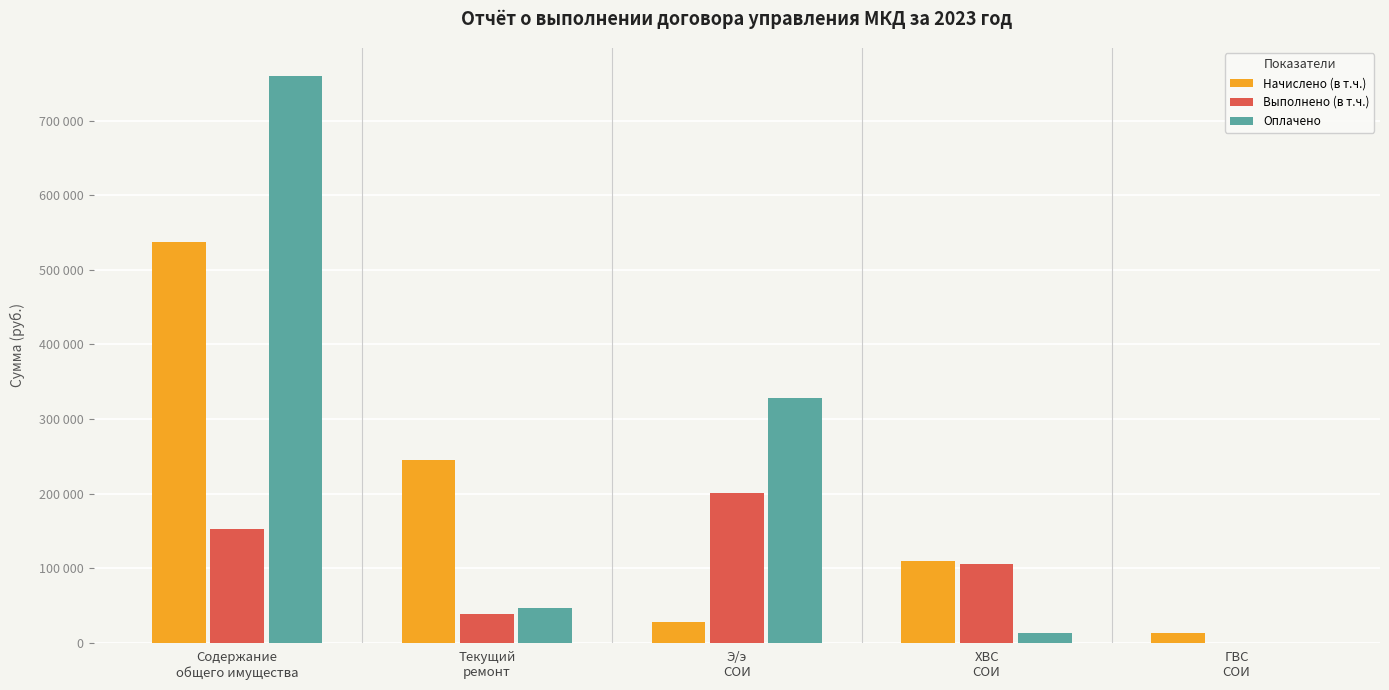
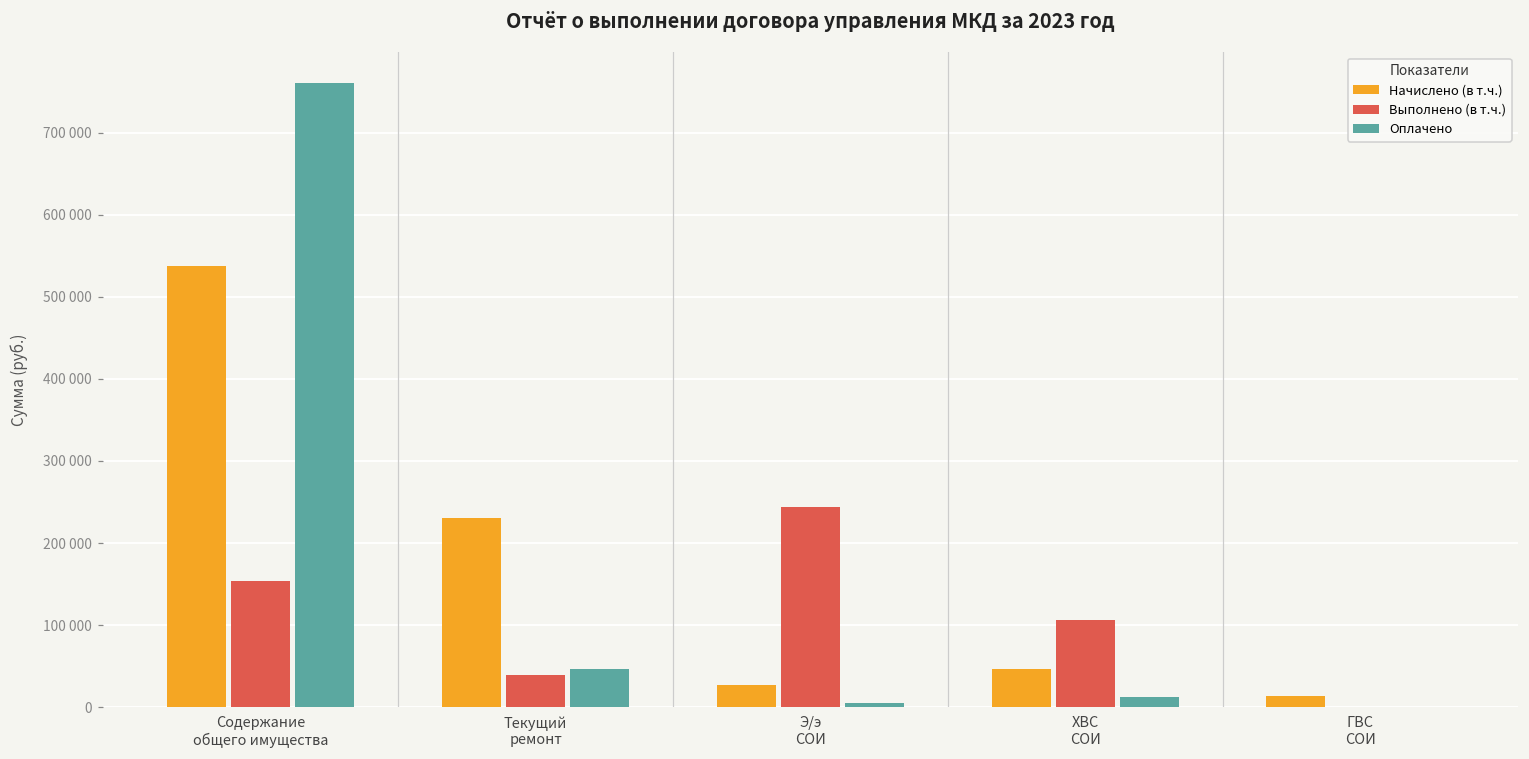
Начислено (в т.ч.), Текущий ремонт: 250000 -> 230000
Выполнено (в т.ч.), Э/э СОИ: 200000 -> 240000
Оплачено, Э/э СОИ: 330000 -> 0
Начислено (в т.ч.), ХВС СОИ: 110000 -> 50000
